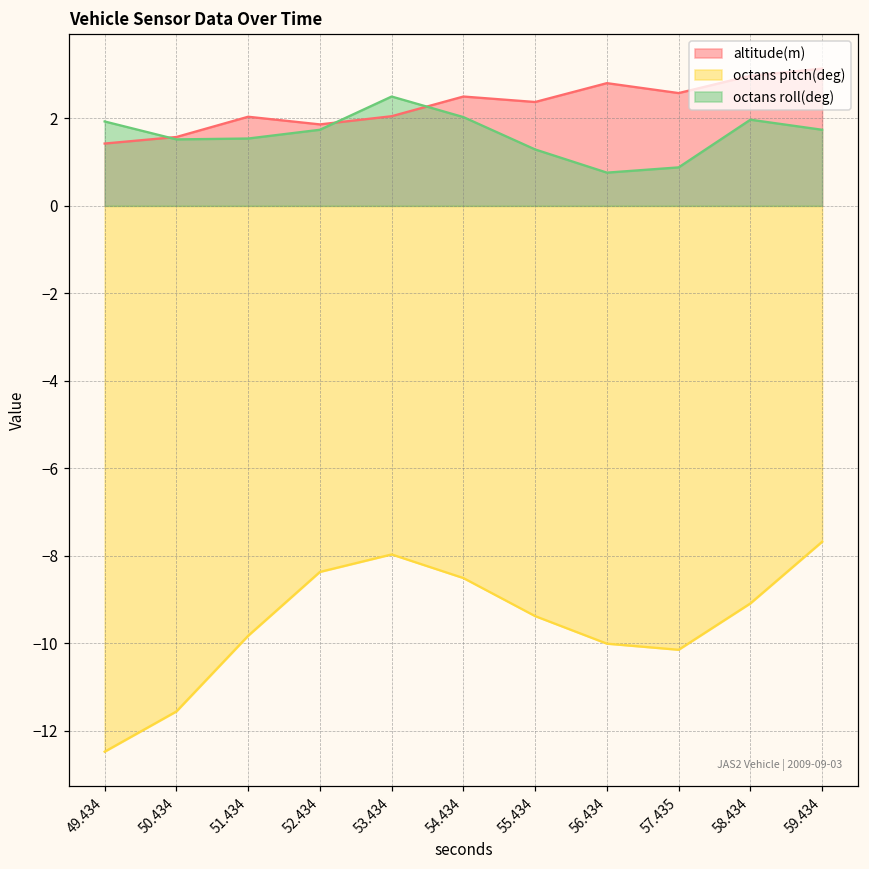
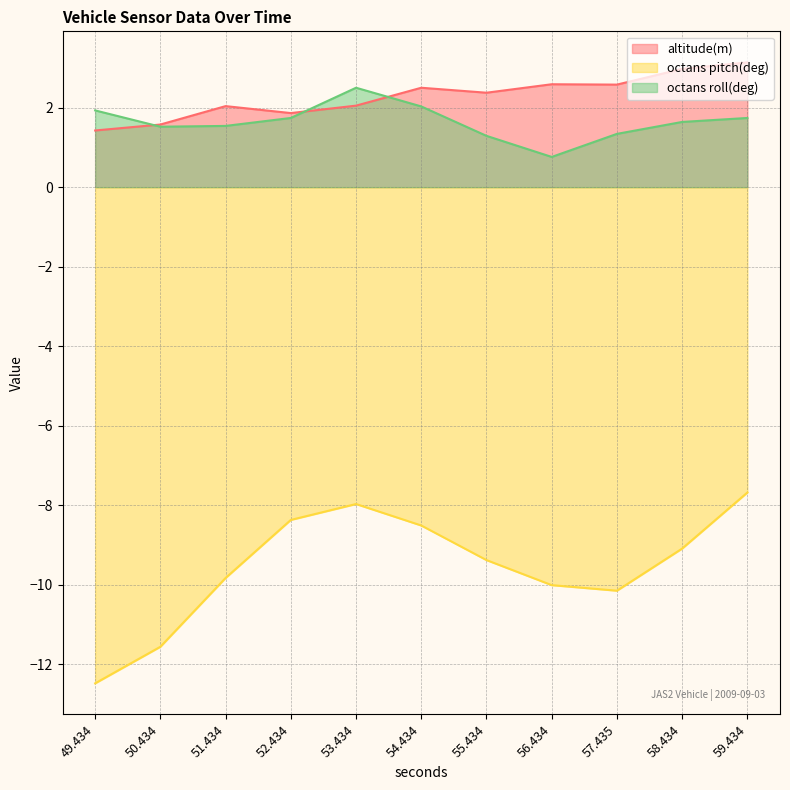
altitude(m), 56.434: 2.8 -> 2.6
octans roll(deg), 57.435: 0.9 -> 1.3
octans roll(deg), 58.434: 2.0 -> 1.6
